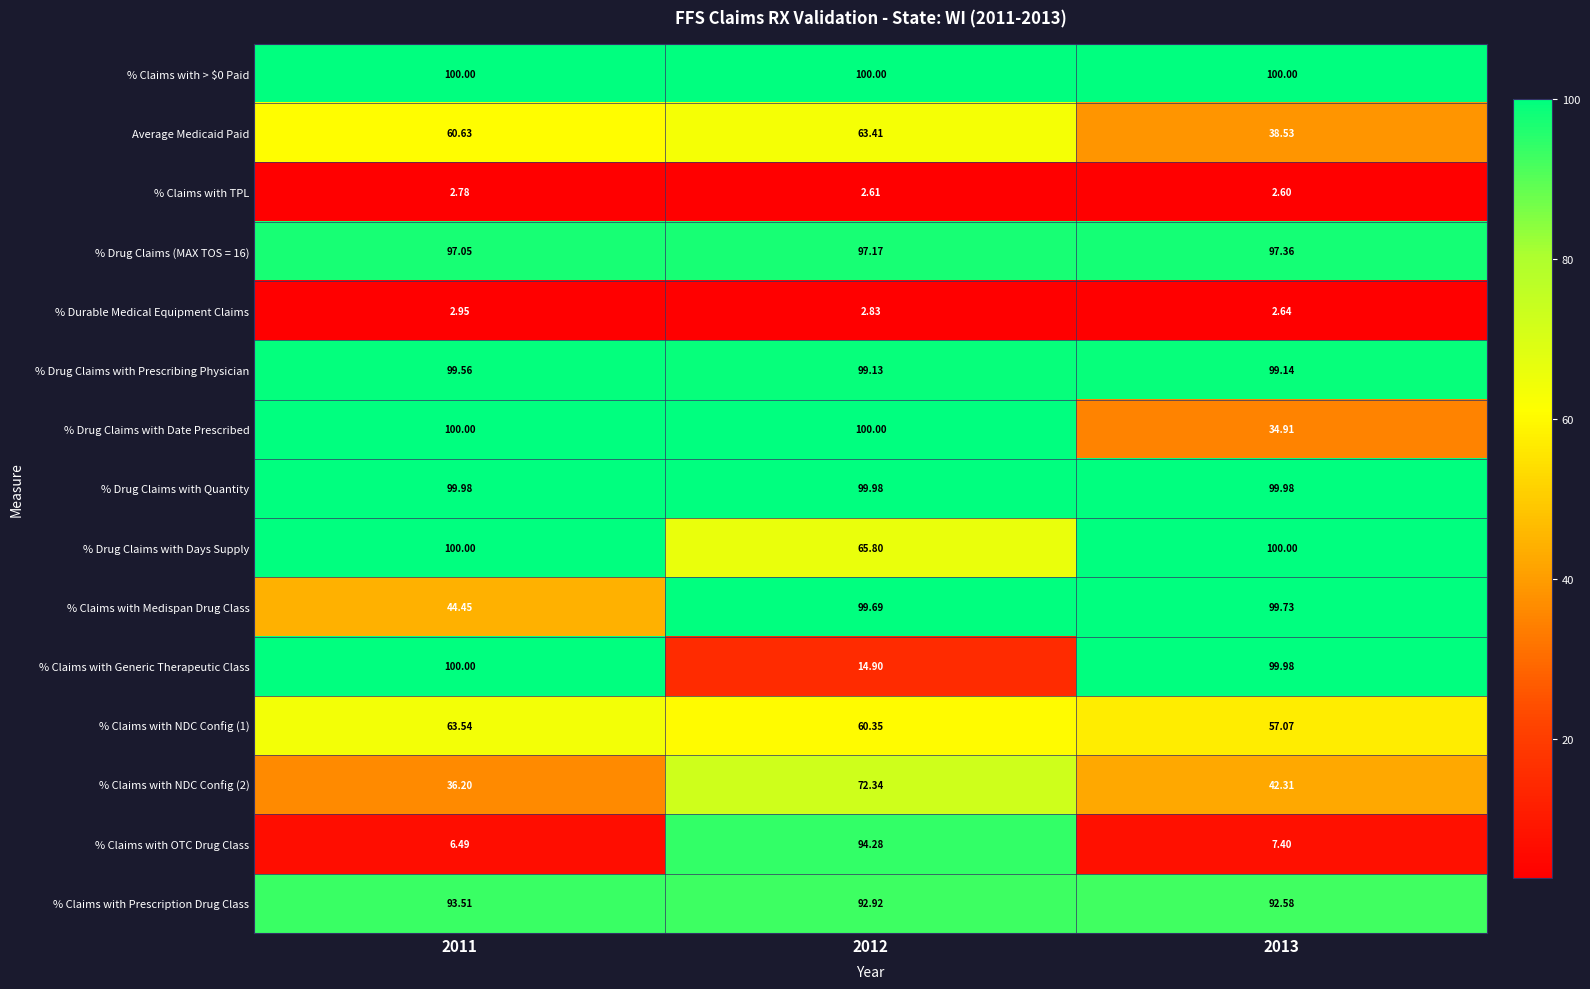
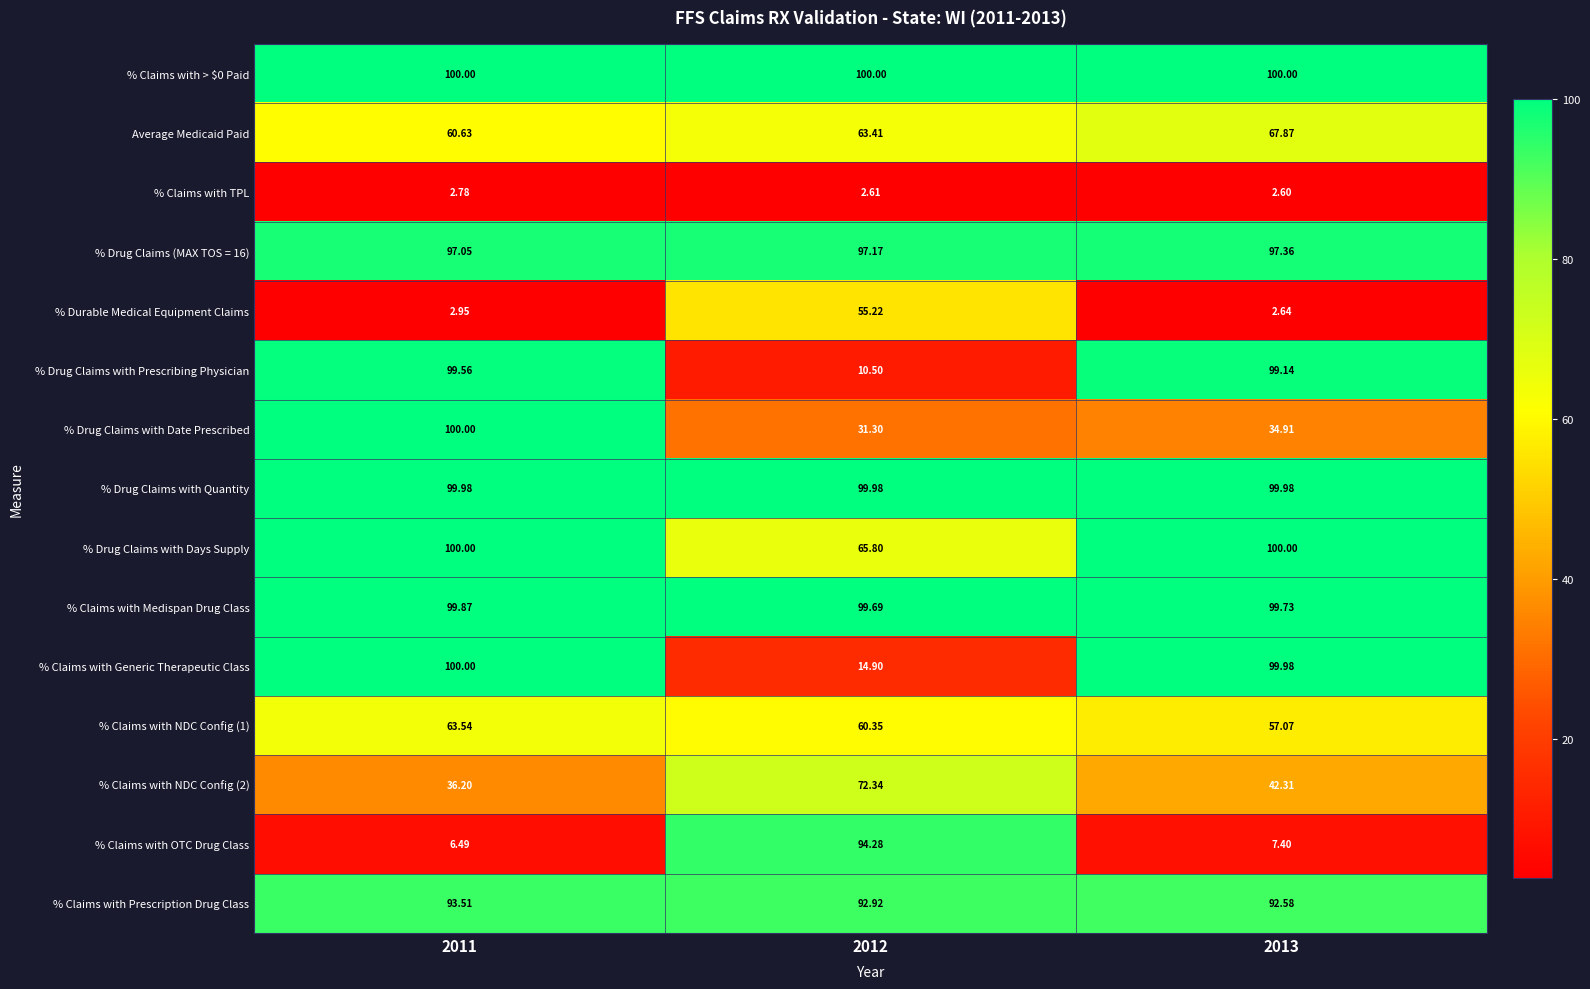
Average Medicaid Paid, 2013: 38.53 -> 67.87
% Durable Medical Equipment Claims, 2012: 2.83 -> 55.22
% Drug Claims with Prescribing Physician, 2012: 99.13 -> 10.50
% Drug Claims with Date Prescribed, 2012: 100.00 -> 31.30
% Claims with Medispan Drug Class, 2011: 44.45 -> 99.87
